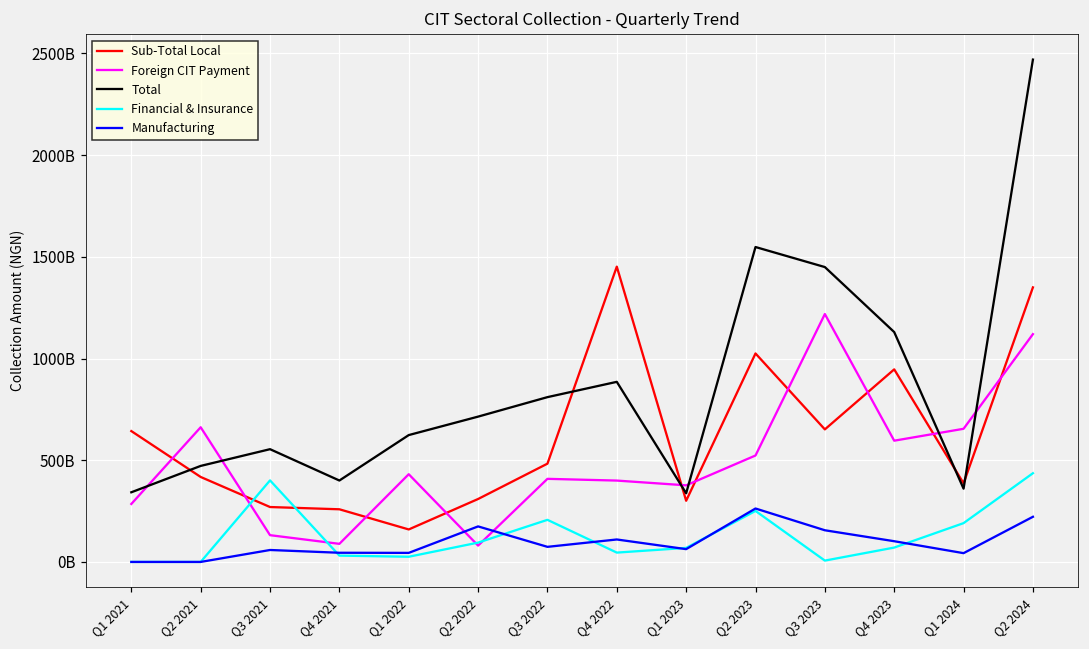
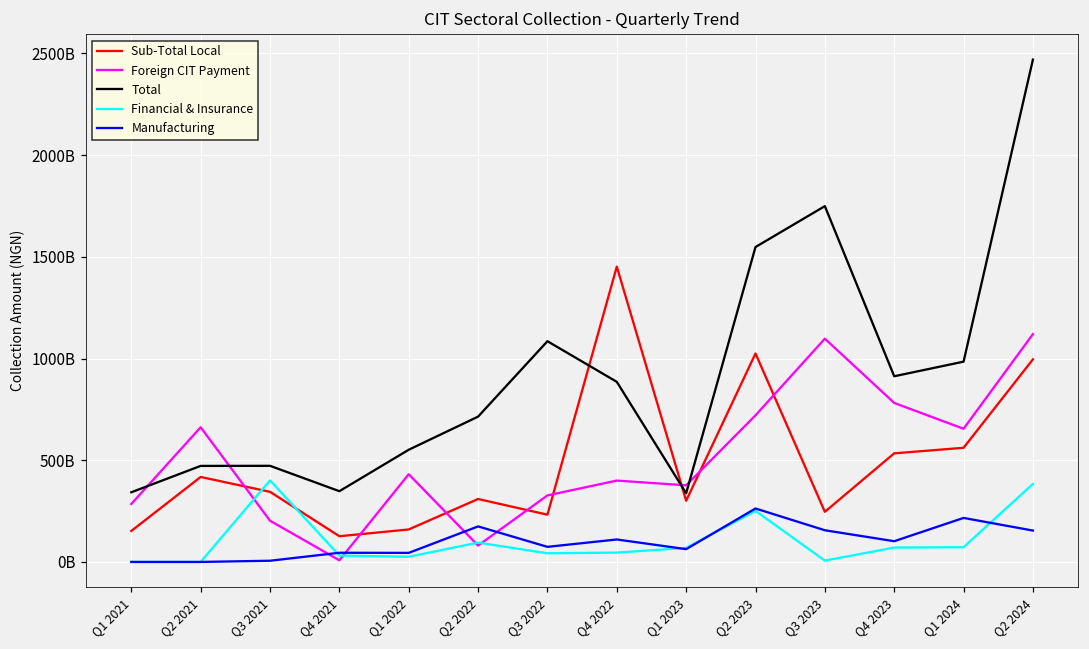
Sub-Total Local, Q1 2021: 640000000000 -> 150000000000
Sub-Total Local, Q3 2021: 270000000000 -> 340000000000
Foreign CIT Payment, Q3 2021: 130000000000 -> 200000000000
Total, Q3 2021: 550000000000 -> 470000000000
Manufacturing, Q3 2021: 60000000000 -> 10000000000
Sub-Total Local, Q4 2021: 260000000000 -> 130000000000
Foreign CIT Payment, Q4 2021: 90000000000 -> 10000000000
Total, Q4 2021: 400000000000 -> 350000000000
Total, Q1 2022: 620000000000 -> 550000000000
Sub-Total Local, Q3 2022: 480000000000 -> 230000000000
Foreign CIT Payment, Q3 2022: 410000000000 -> 330000000000
Total, Q3 2022: 810000000000 -> 1090000000000
Financial & Insurance, Q3 2022: 210000000000 -> 40000000000
Foreign CIT Payment, Q2 2023: 520000000000 -> 720000000000
Sub-Total Local, Q3 2023: 650000000000 -> 250000000000
Foreign CIT Payment, Q3 2023: 1220000000000 -> 1100000000000
Total, Q3 2023: 1450000000000 -> 1750000000000
Sub-Total Local, Q4 2023: 950000000000 -> 530000000000
Foreign CIT Payment, Q4 2023: 600000000000 -> 780000000000
Total, Q4 2023: 1130000000000 -> 910000000000
Sub-Total Local, Q1 2024: 390000000000 -> 560000000000
Total, Q1 2024: 360000000000 -> 980000000000
Financial & Insurance, Q1 2024: 190000000000 -> 70000000000
Manufacturing, Q1 2024: 40000000000 -> 220000000000
Sub-Total Local, Q2 2024: 1350000000000 -> 1000000000000
Financial & Insurance, Q2 2024: 440000000000 -> 380000000000
Manufacturing, Q2 2024: 220000000000 -> 150000000000
